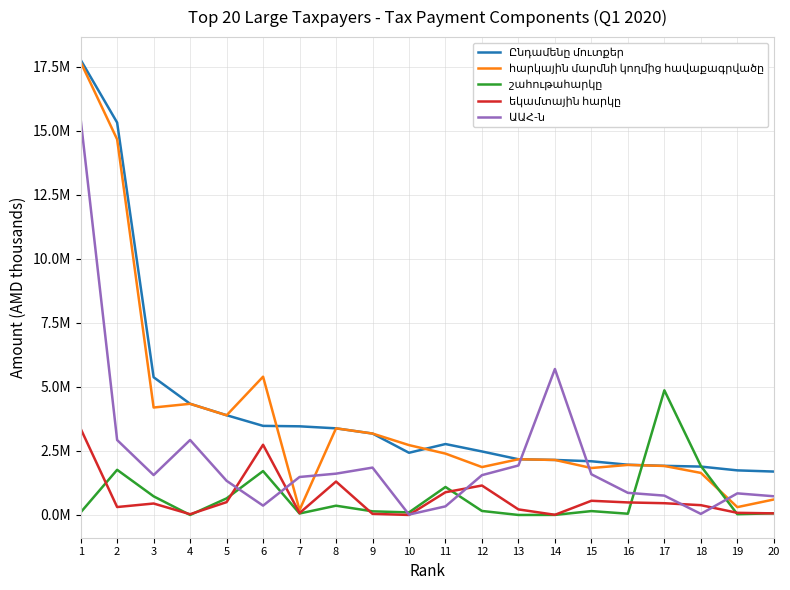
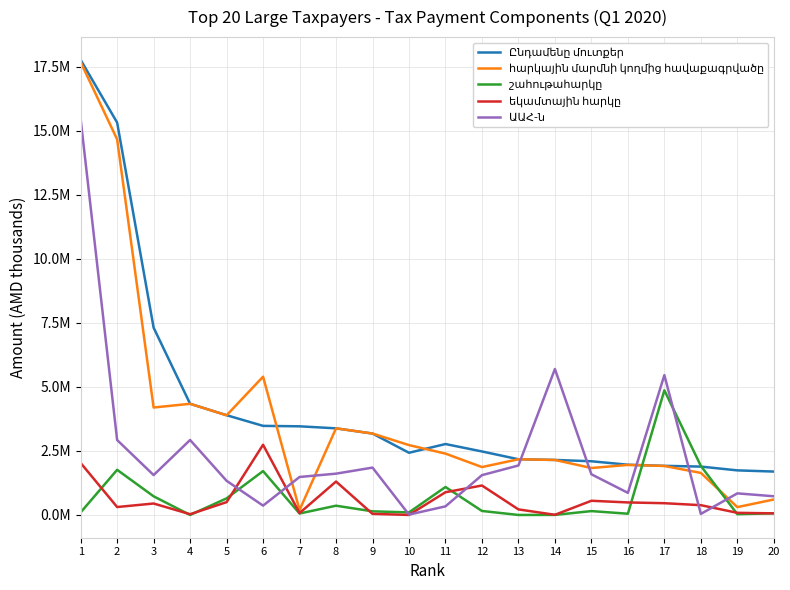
եկամտային հարկը, 1: 3400000 -> 2000000
Ընդամենը մուտքեր, 3: 5400000 -> 7300000
ԱԱՀ-ն, 17: 800000 -> 5500000
